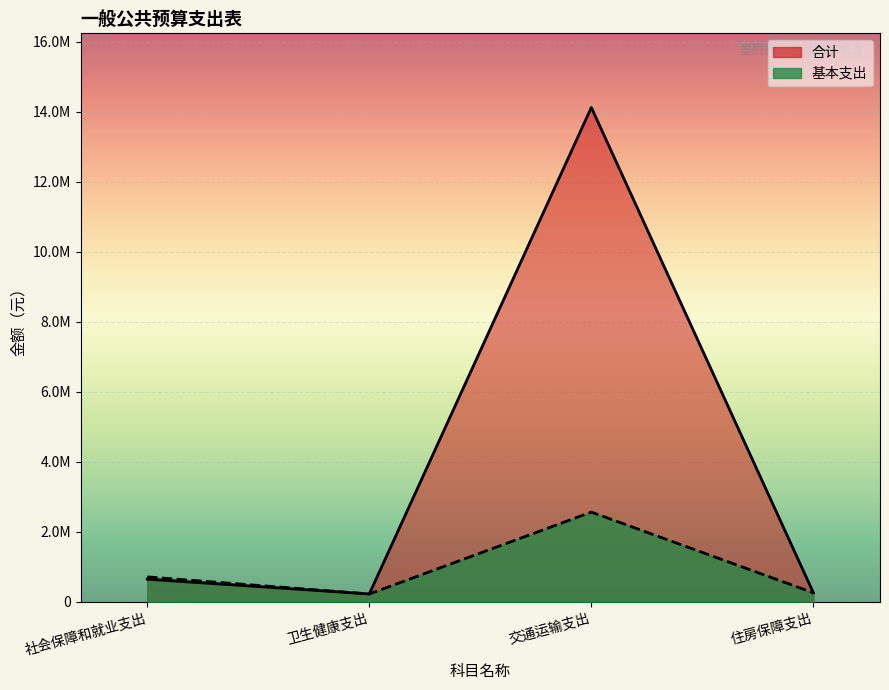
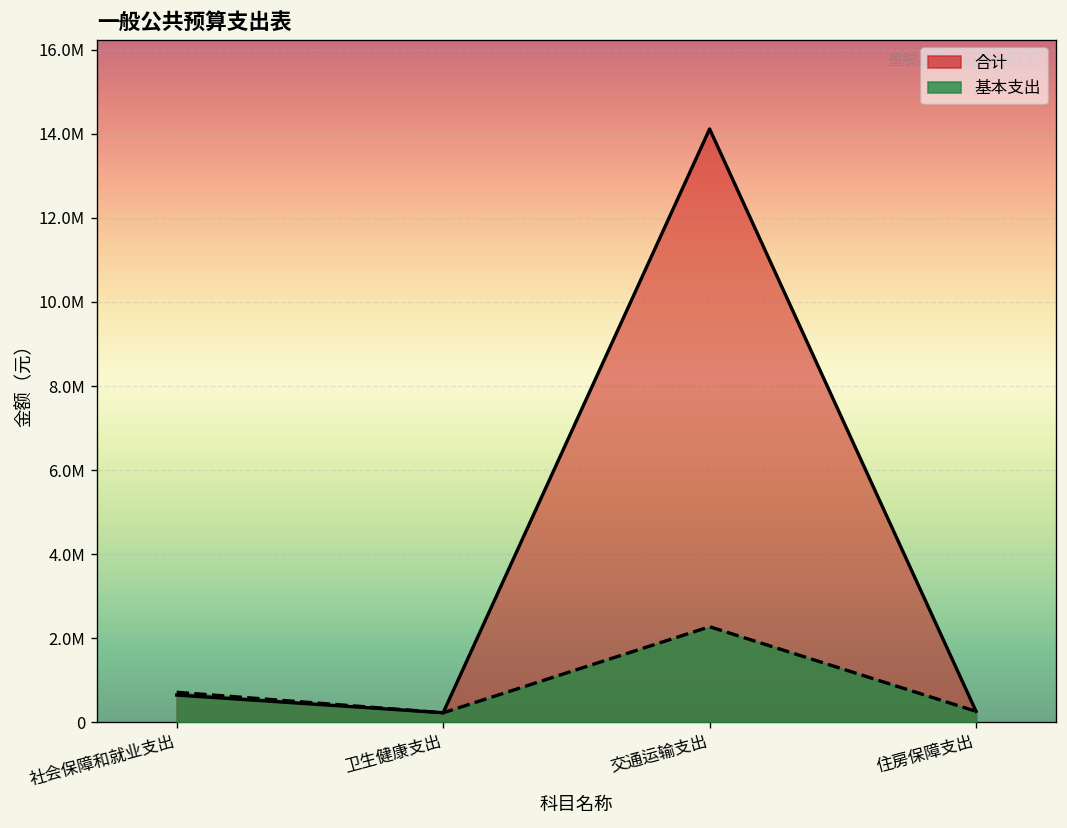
基本支出, 交通运输支出: 2600000 -> 2300000
